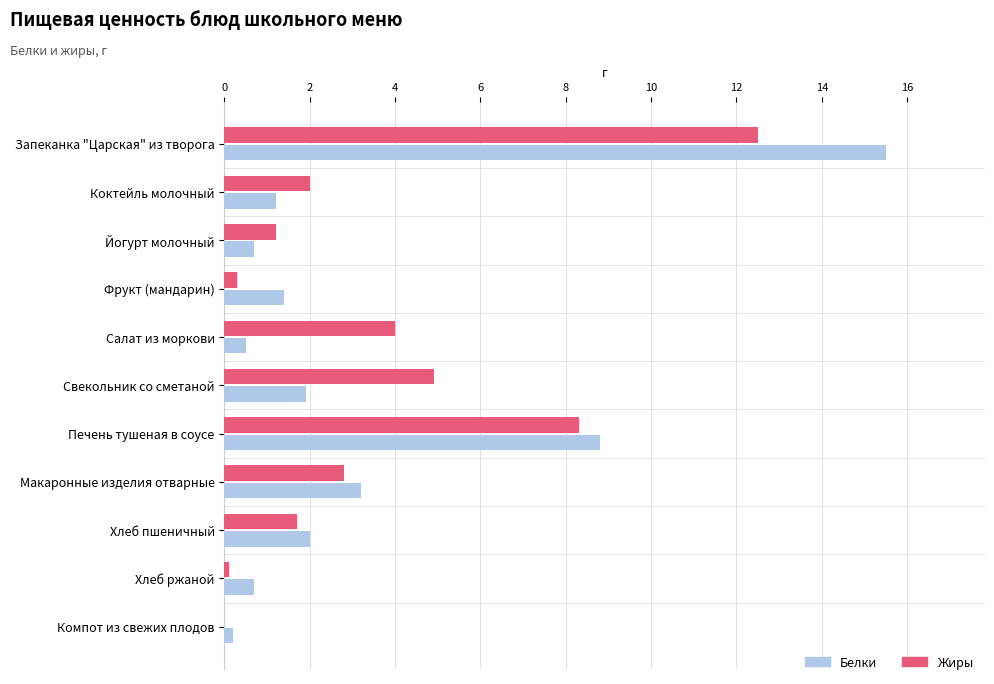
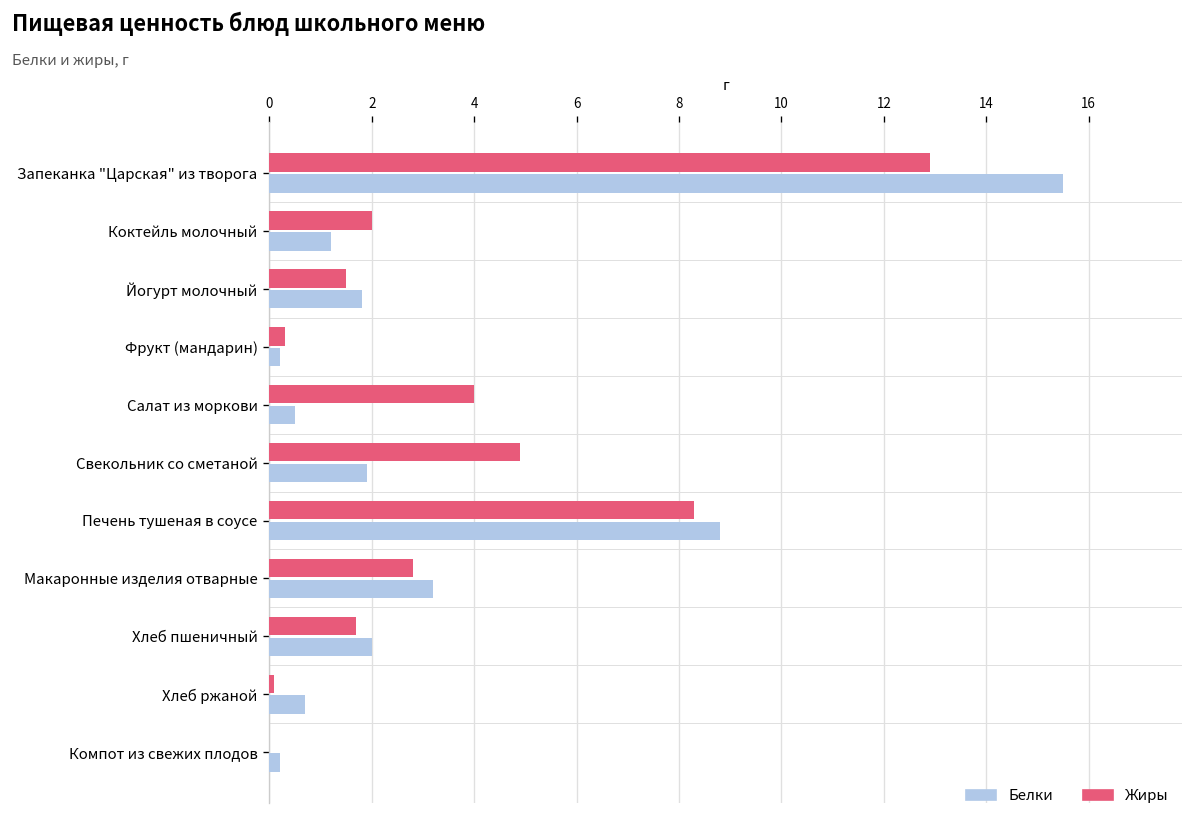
Жиры, Запеканка "Царская" из творога: 12.5 -> 12.9
Жиры, Йогурт молочный: 1.2 -> 1.5
Белки, Йогурт молочный: 0.7 -> 1.8
Белки, Фрукт (мандарин): 1.4 -> 0.2
